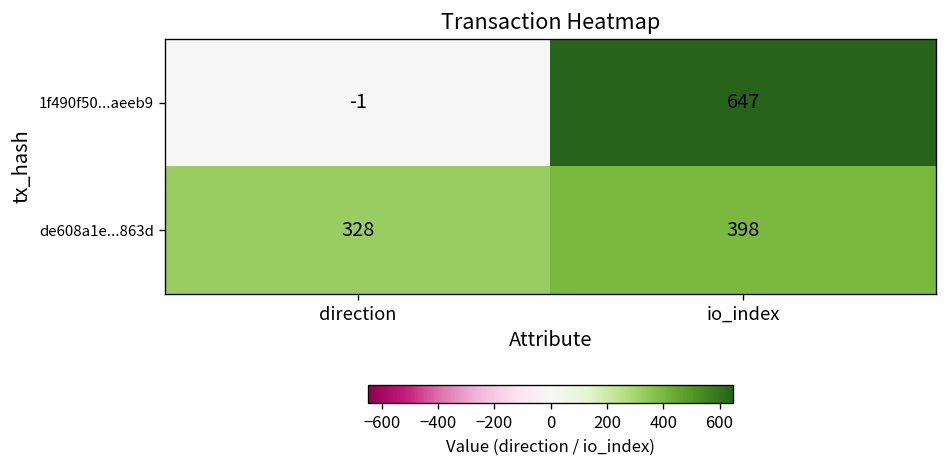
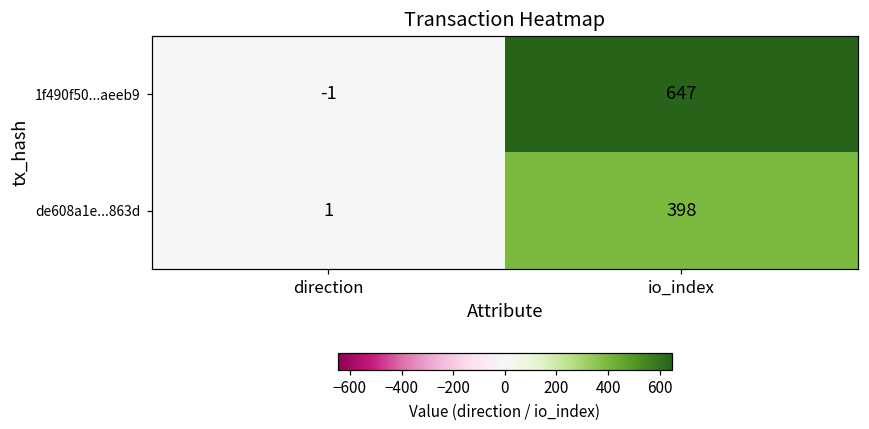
de608a1e...863d, direction: 328 -> 1
